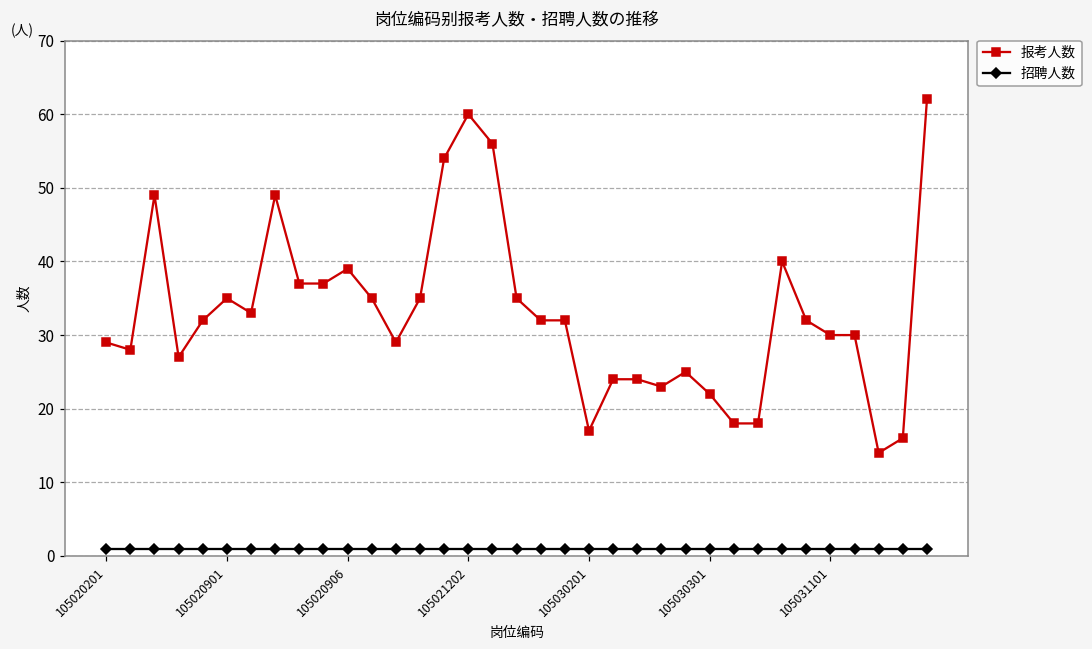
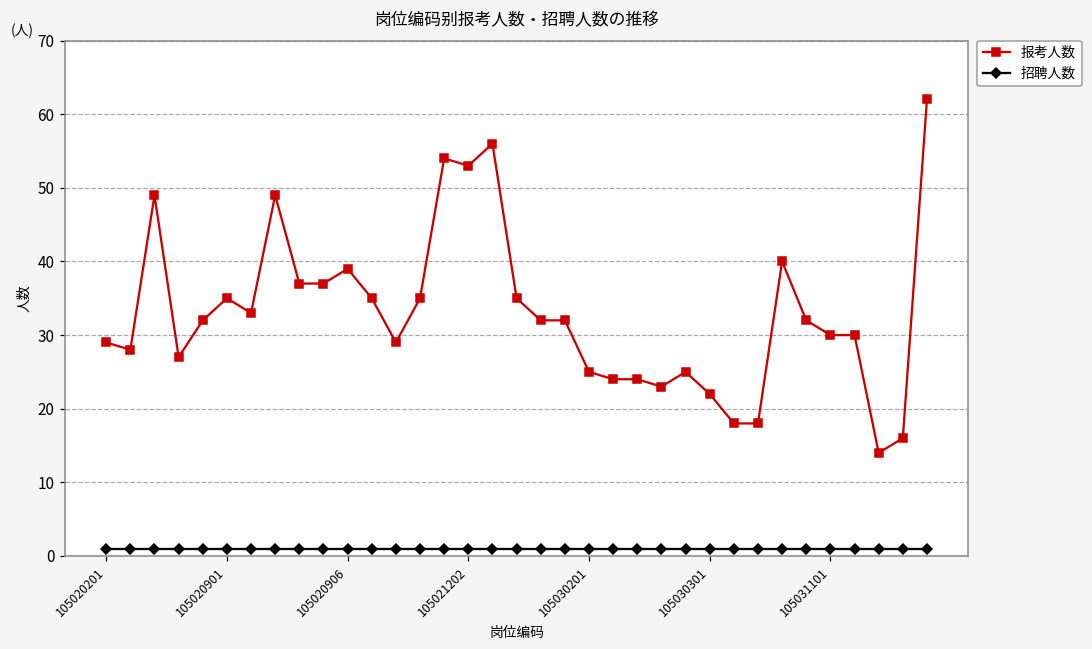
报考人数, 105021202: 60 -> 53
报考人数, 105030201: 17 -> 25
